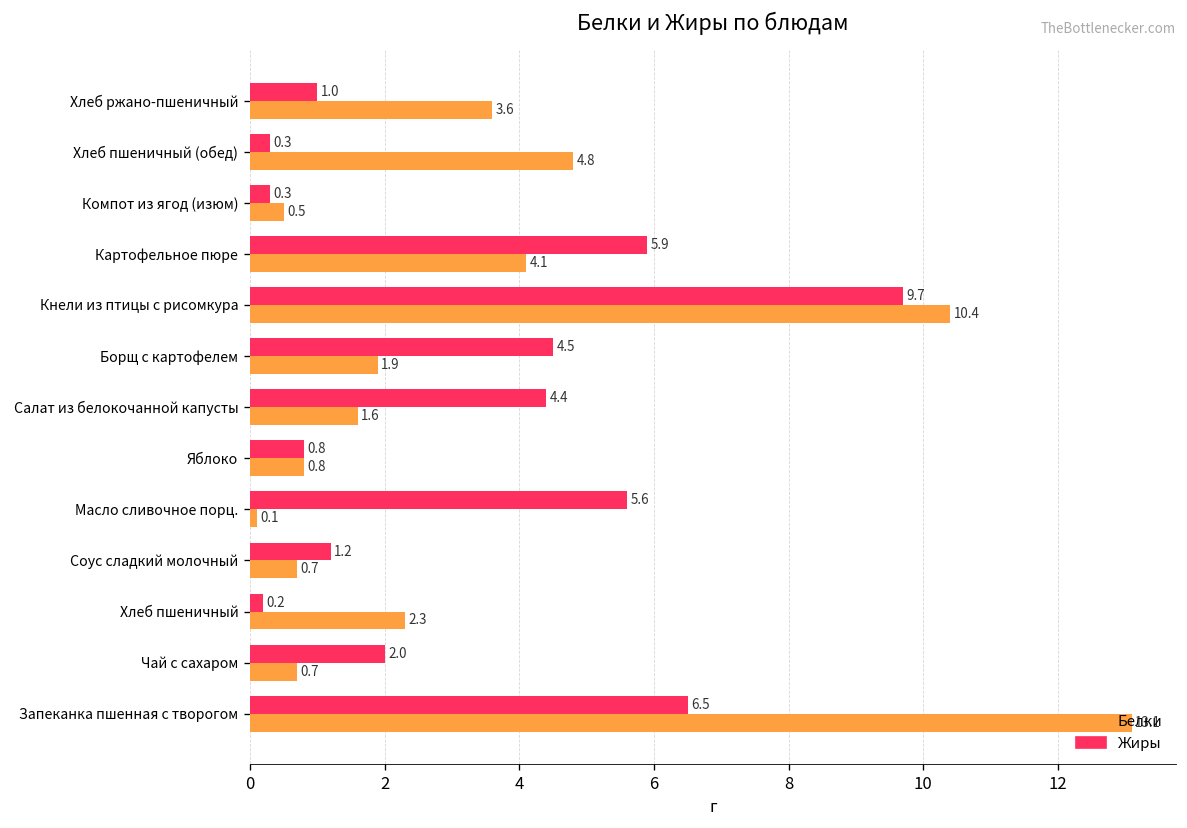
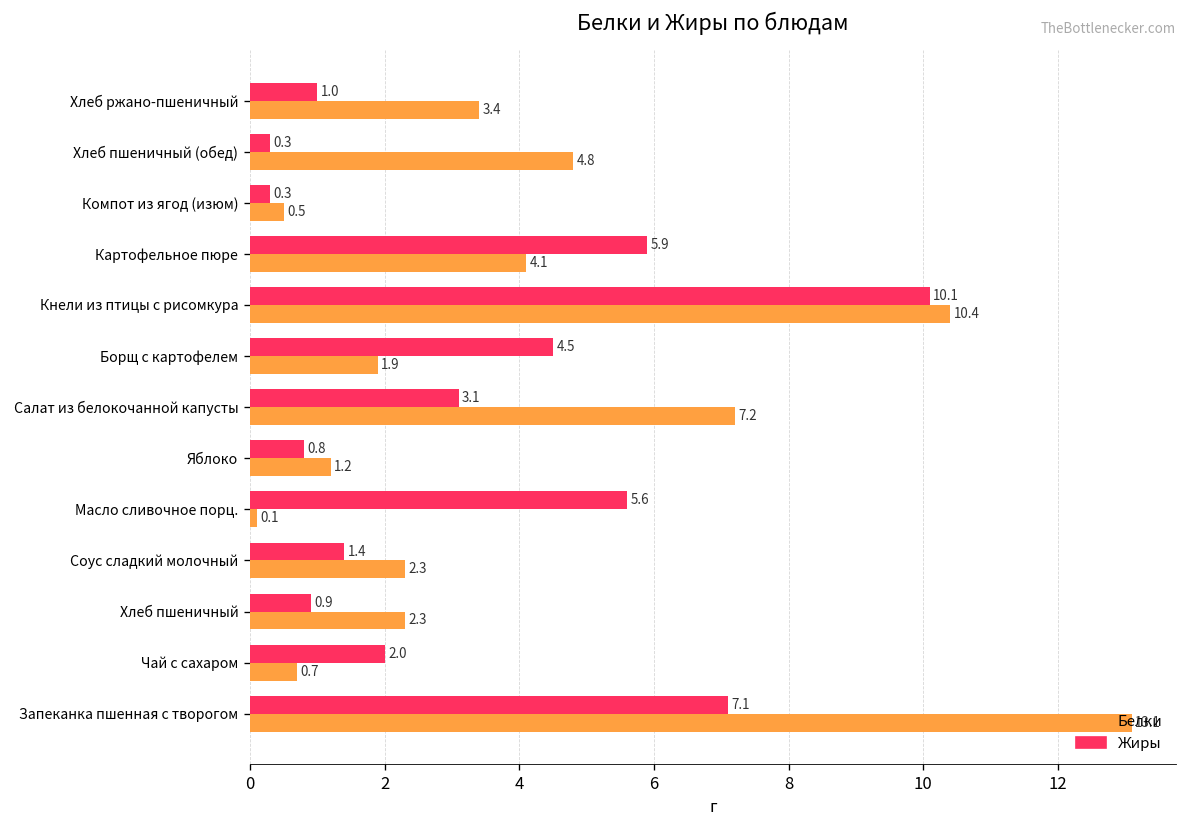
Белки, Хлеб ржано-пшеничный: 3.6 -> 3.4
Жиры, Кнели из птицы с рисомкура: 9.7 -> 10.1
Жиры, Салат из белокочанной капусты: 4.4 -> 3.1
Белки, Салат из белокочанной капусты: 1.6 -> 7.2
Белки, Яблоко: 0.8 -> 1.2
Жиры, Соус сладкий молочный: 1.2 -> 1.4
Белки, Соус сладкий молочный: 0.7 -> 2.3
Жиры, Хлеб пшеничный: 0.2 -> 0.9
Жиры, Запеканка пшенная с творогом: 6.5 -> 7.1
